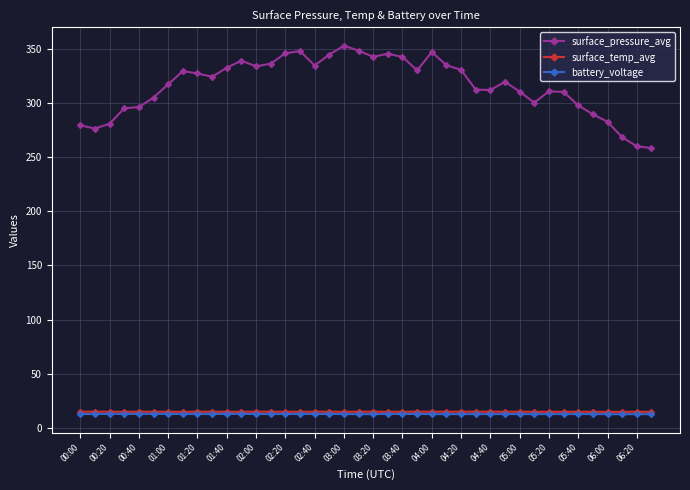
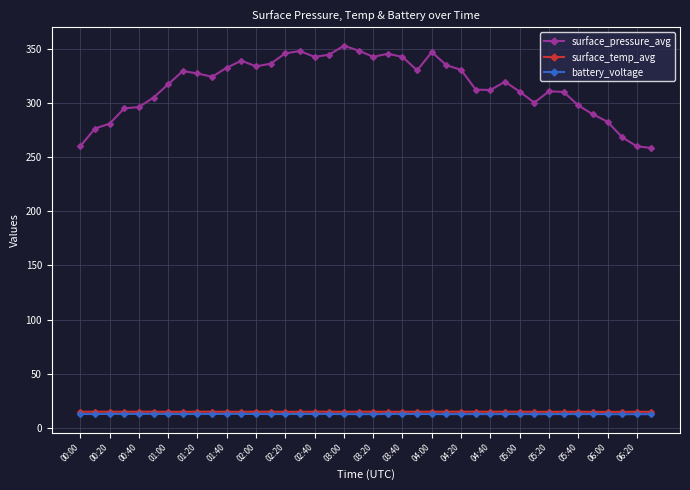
surface_pressure_avg, 00:00: 279 -> 260
surface_pressure_avg, 02:40: 334 -> 342
